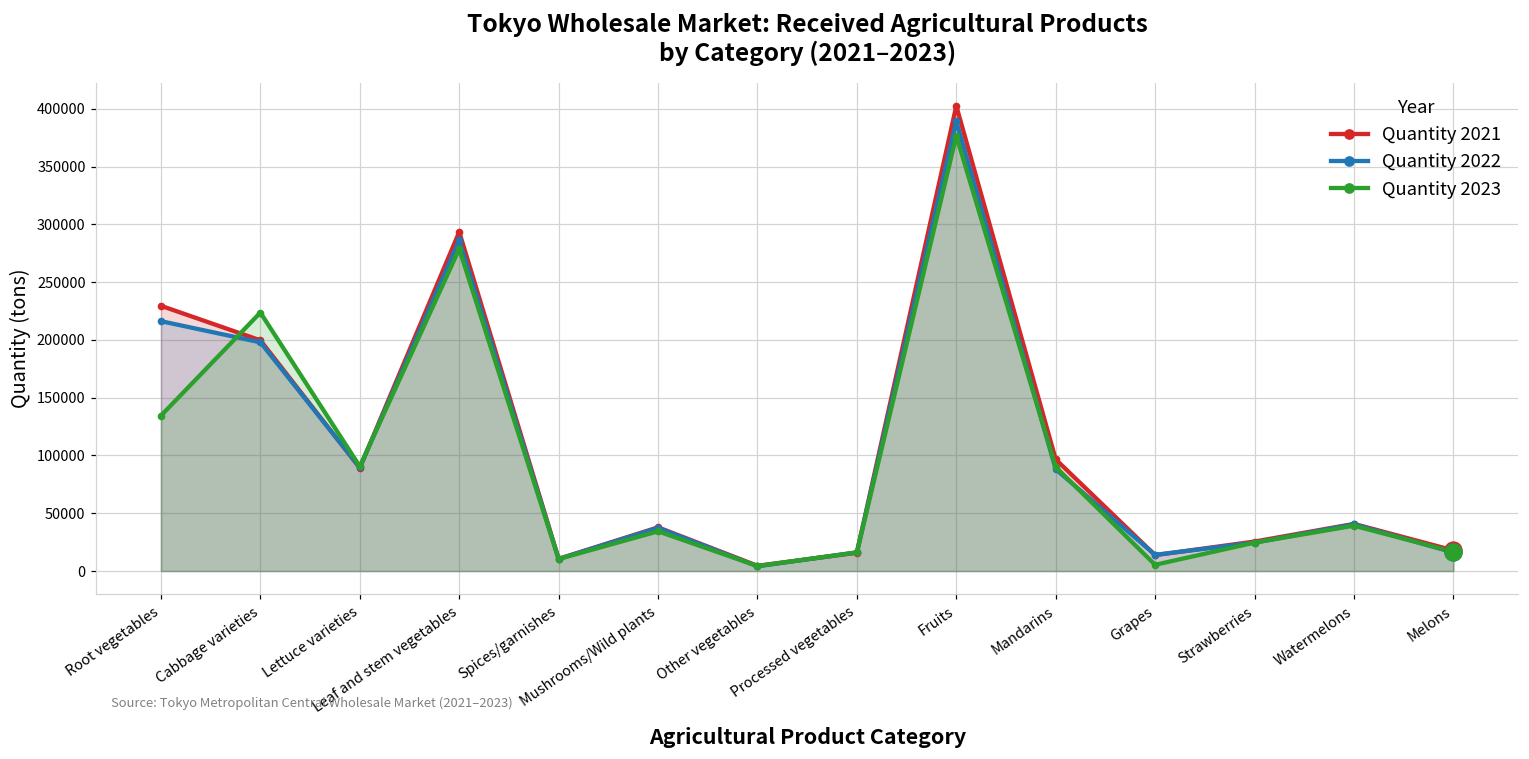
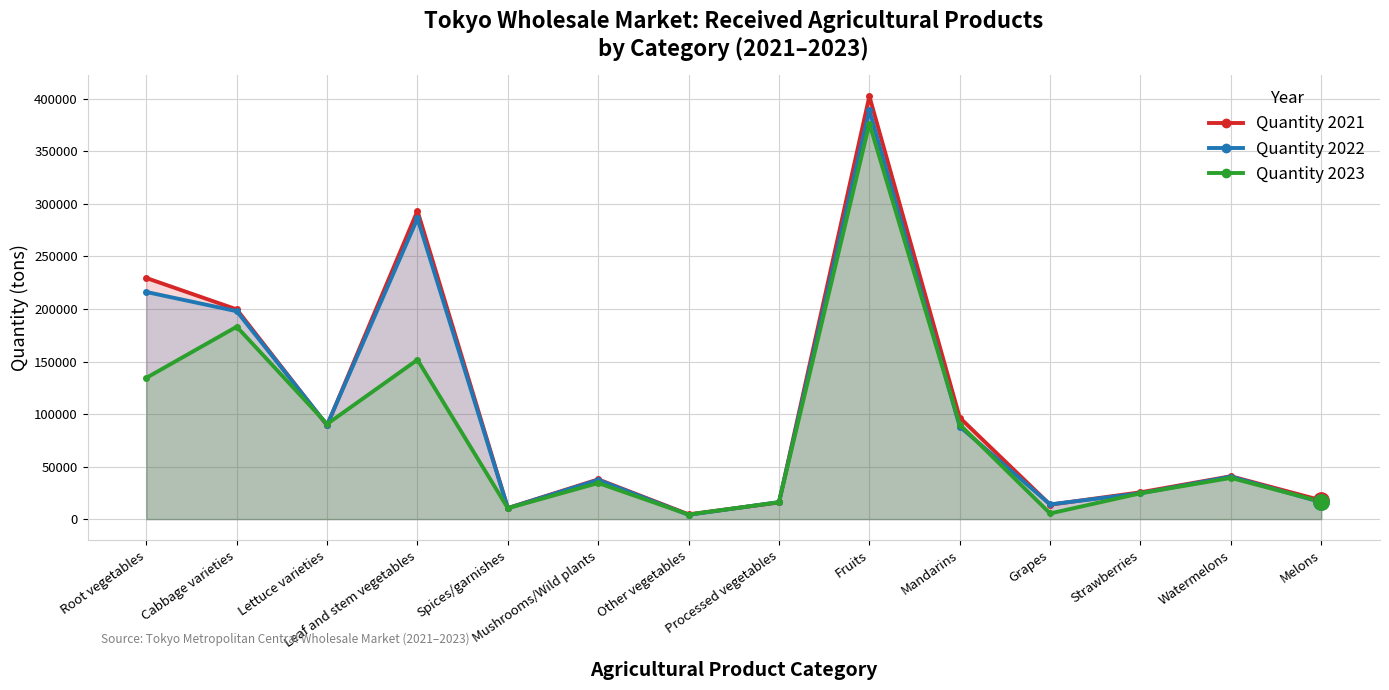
Quantity 2023, Cabbage varieties: 224000 -> 183000
Quantity 2023, Leaf and stem vegetables: 279000 -> 152000
